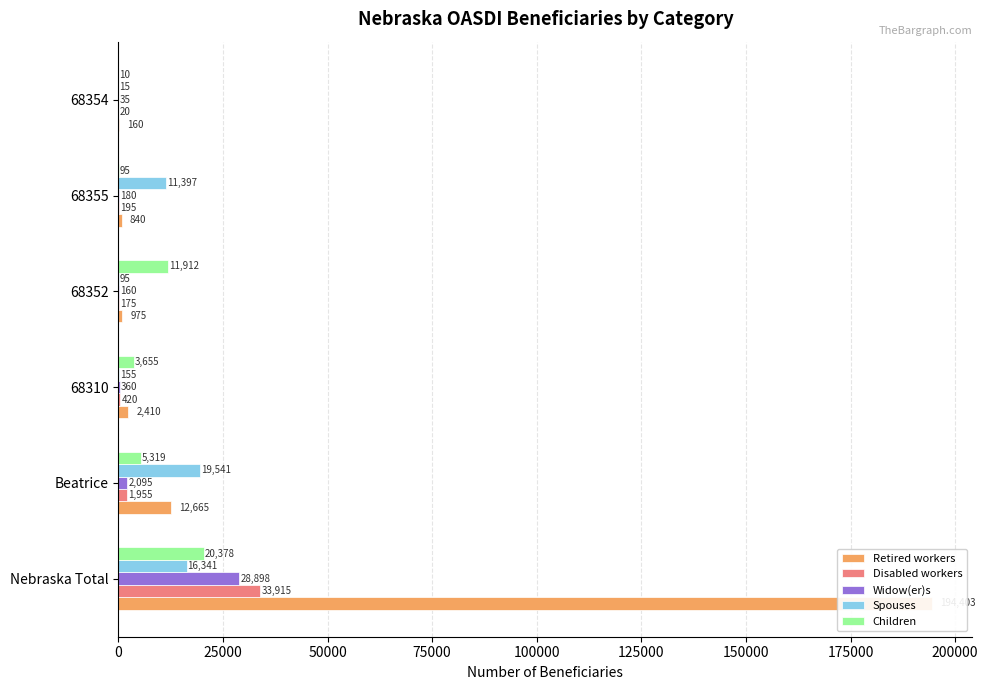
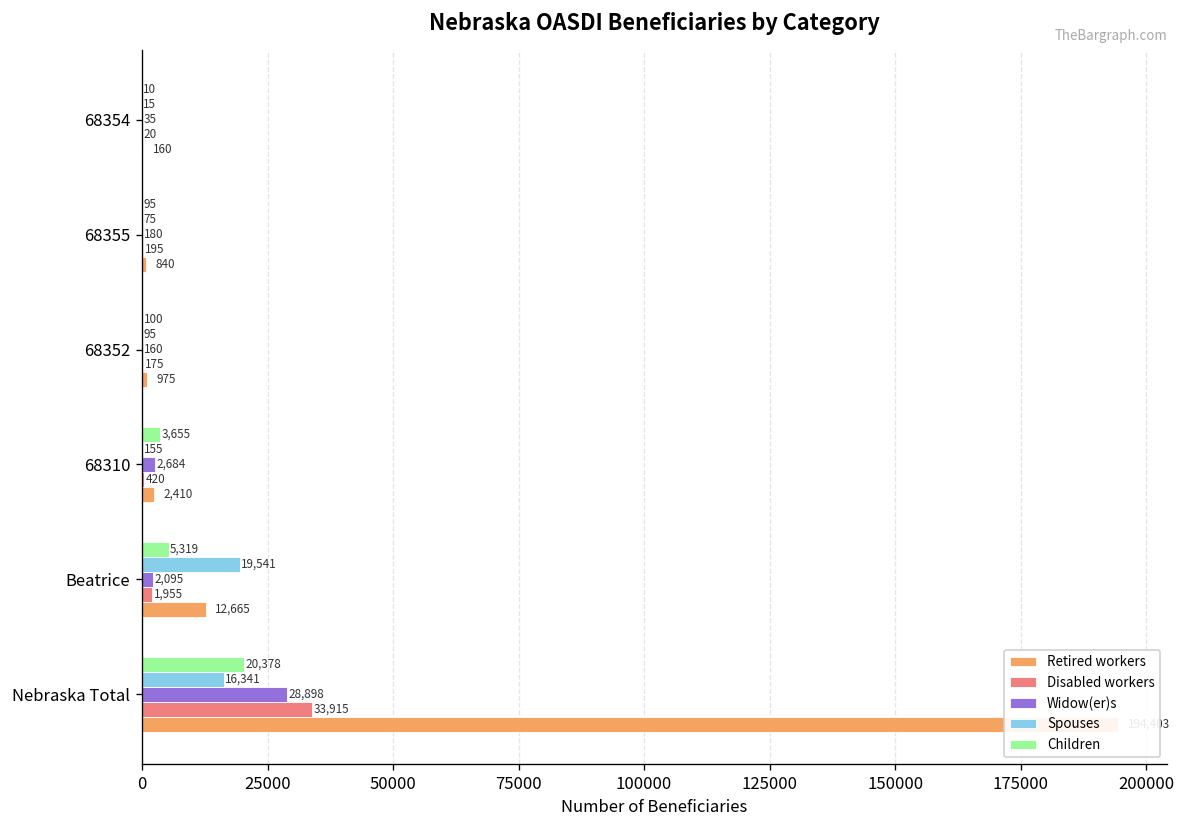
Spouses, 68355: 11,397 -> 75
Children, 68352: 11,912 -> 100
Widow(er)s, 68310: 360 -> 2,684
